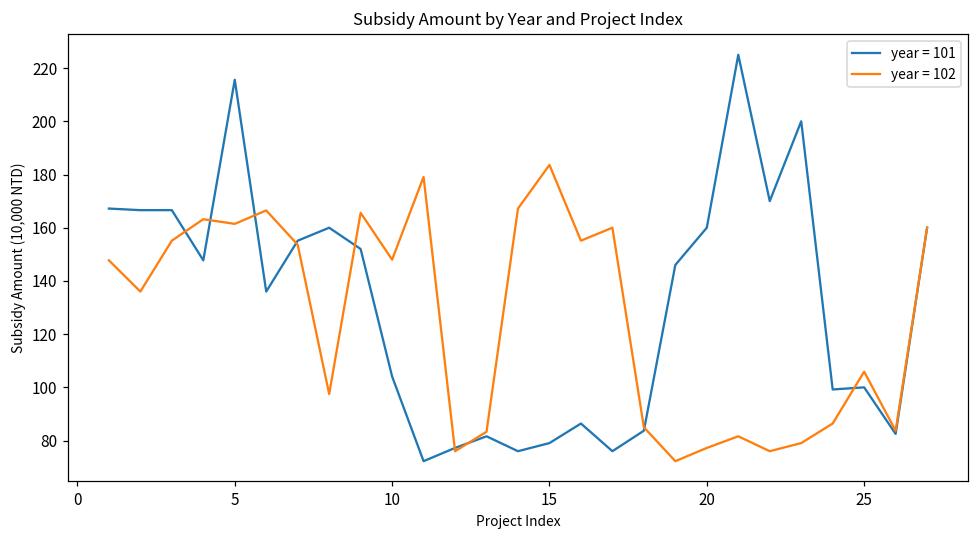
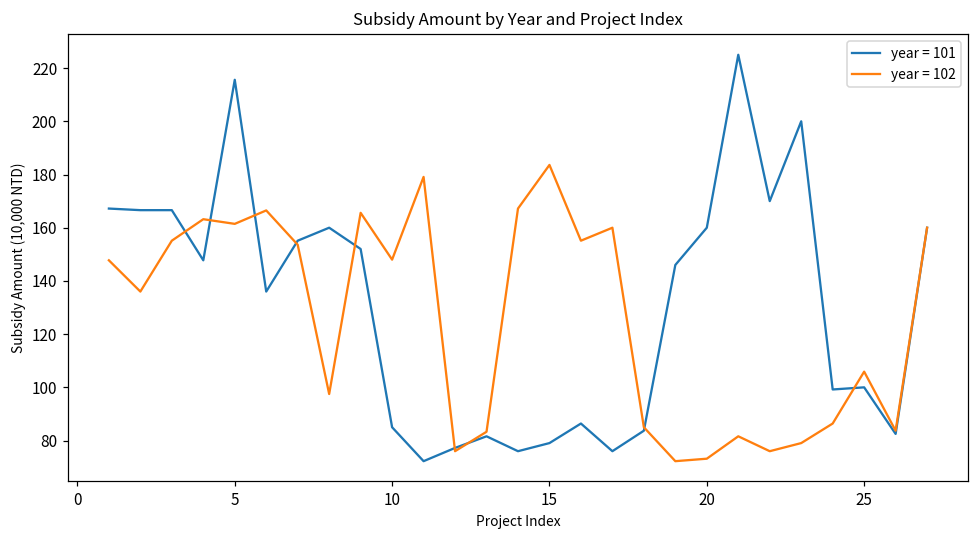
year = 101, 10: 104 -> 85
year = 102, 20: 77 -> 73
